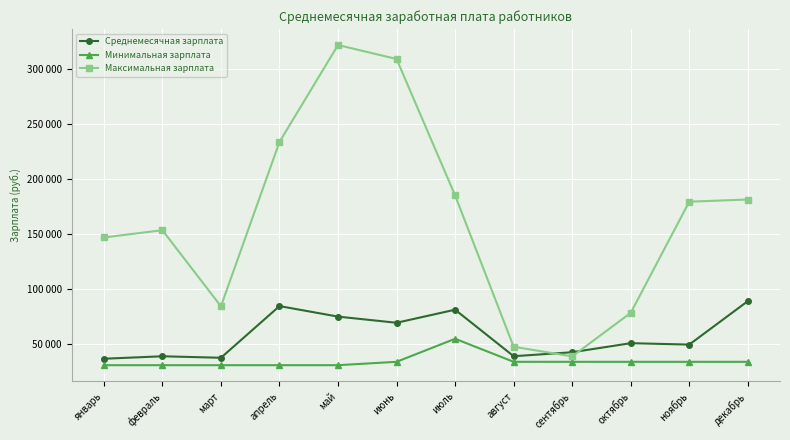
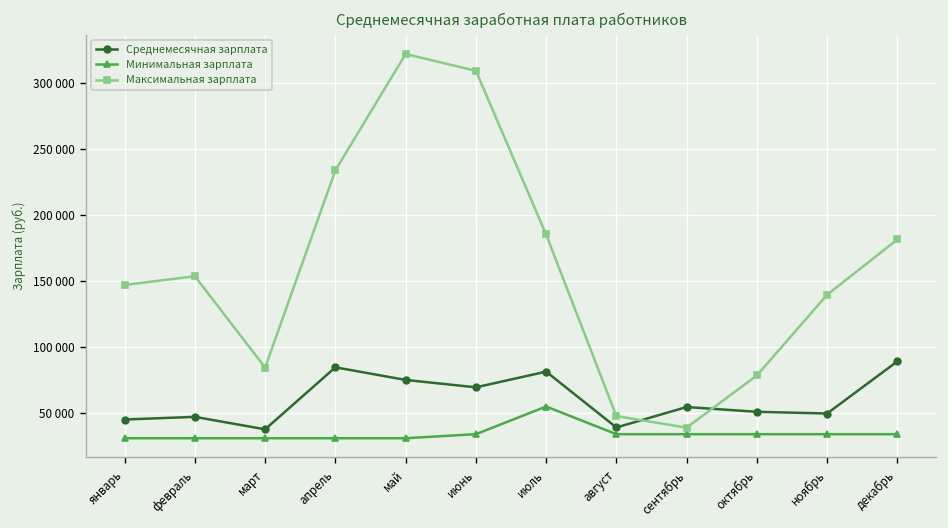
Среднемесячная зарплата, январь: 36000 -> 45000
Среднемесячная зарплата, февраль: 39000 -> 47000
Среднемесячная зарплата, сентябрь: 42000 -> 54000
Максимальная зарплата, ноябрь: 179000 -> 139000
